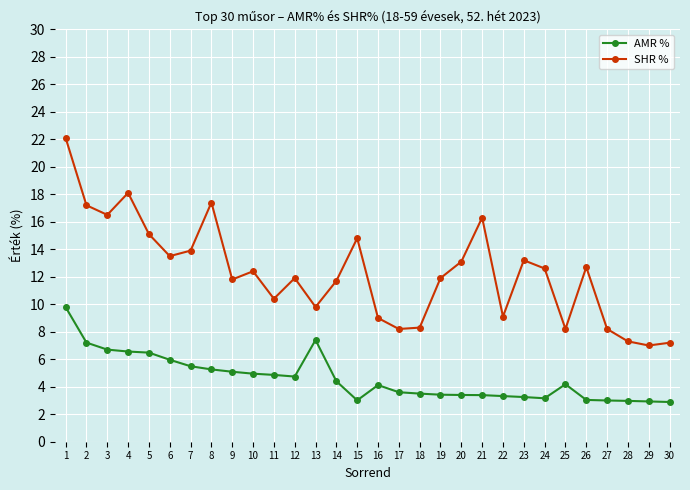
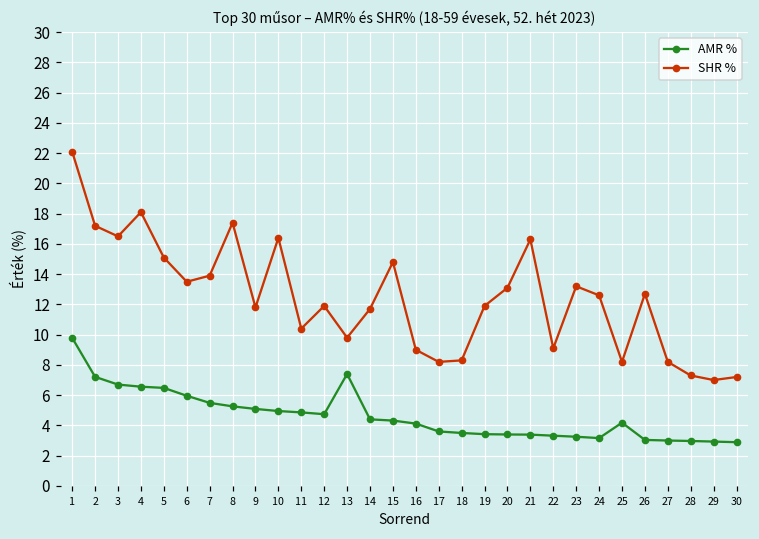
SHR %, 10: 12.4 -> 16.4
AMR %, 15: 3.0 -> 4.3
